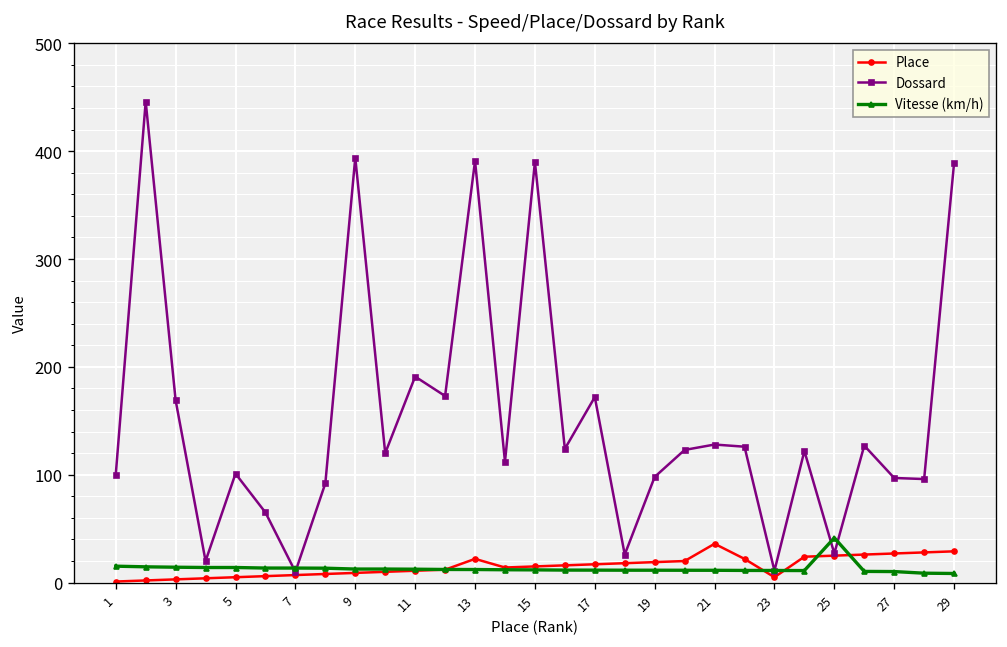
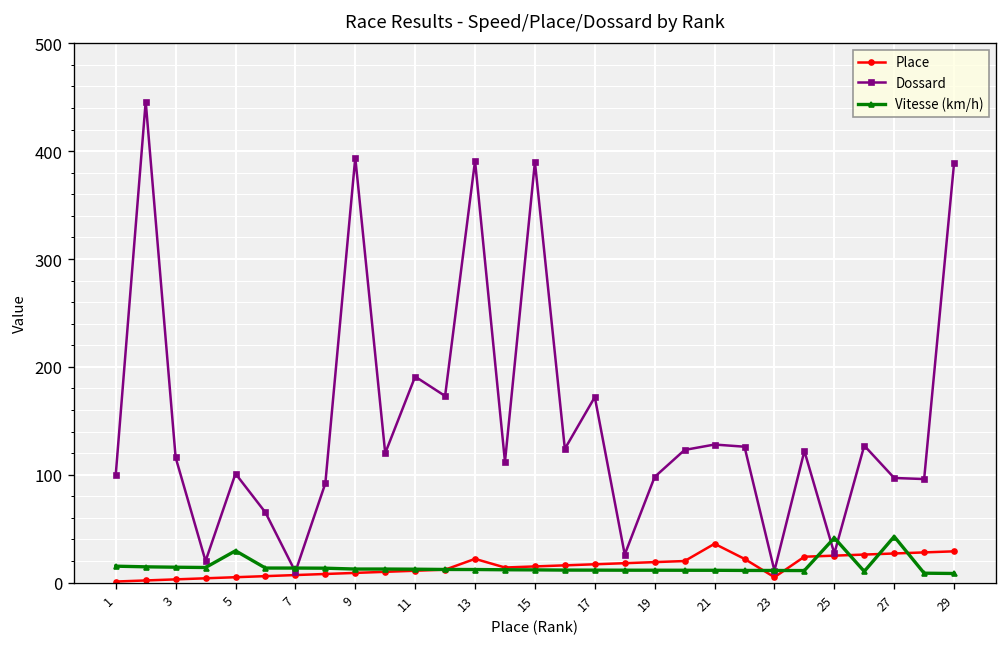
Dossard, 3: 170 -> 120
Vitesse (km/h), 5: 10 -> 30
Vitesse (km/h), 27: 10 -> 40
